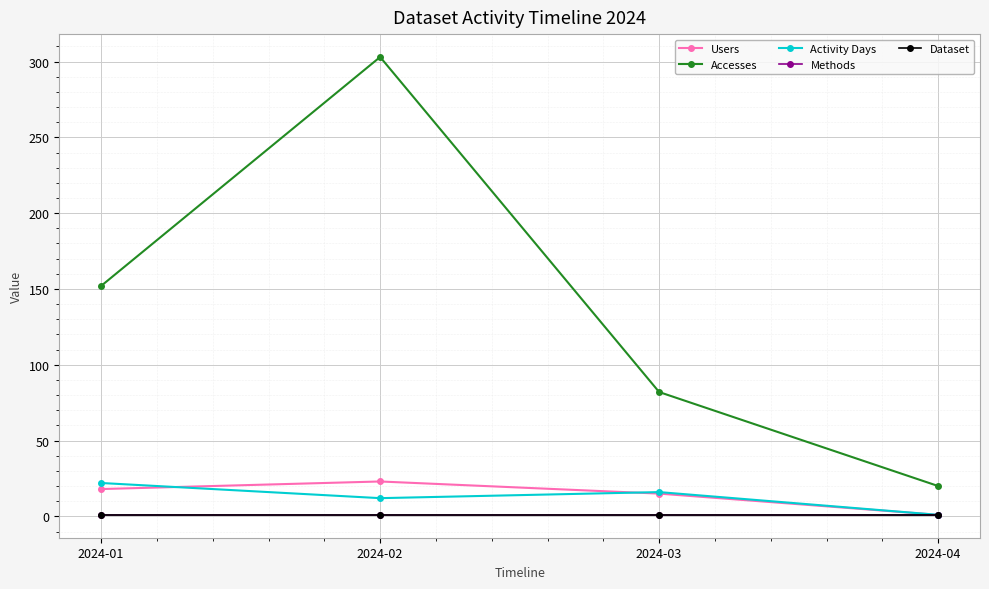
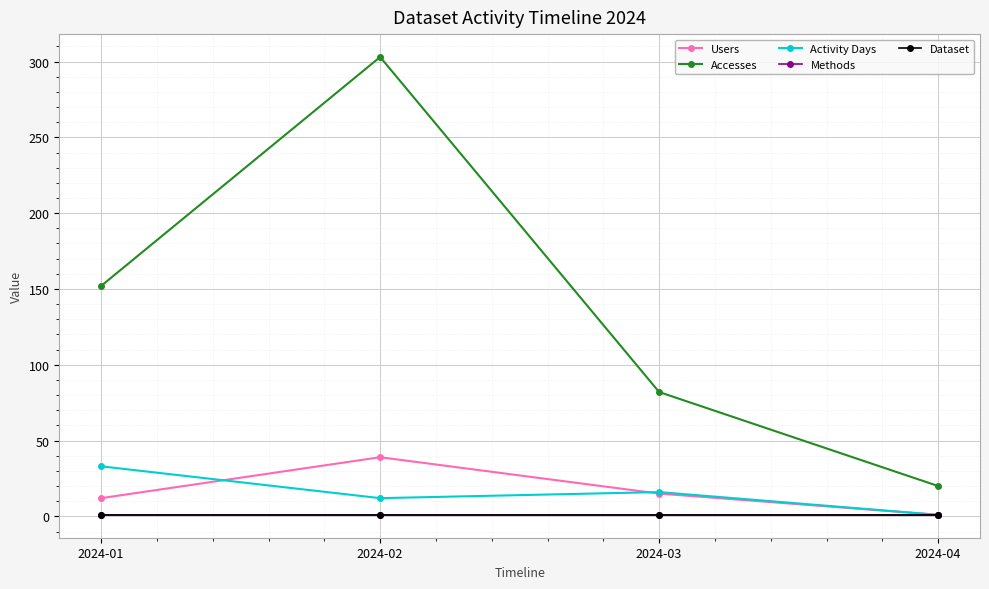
Users, 2024-01: 18 -> 12
Activity Days, 2024-01: 22 -> 33
Users, 2024-02: 23 -> 39
